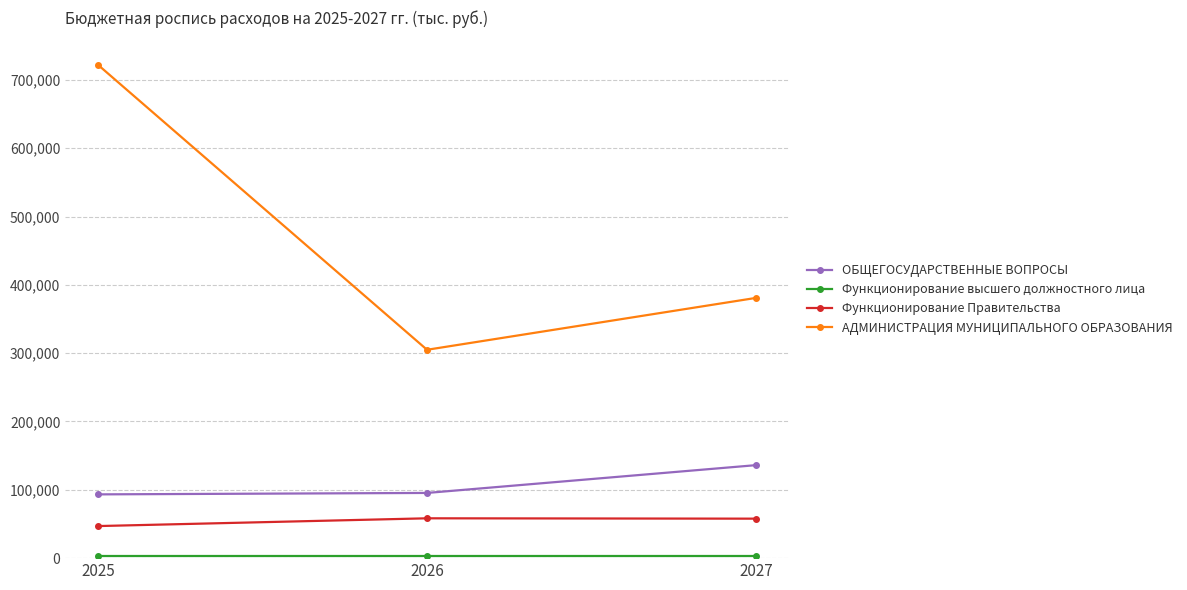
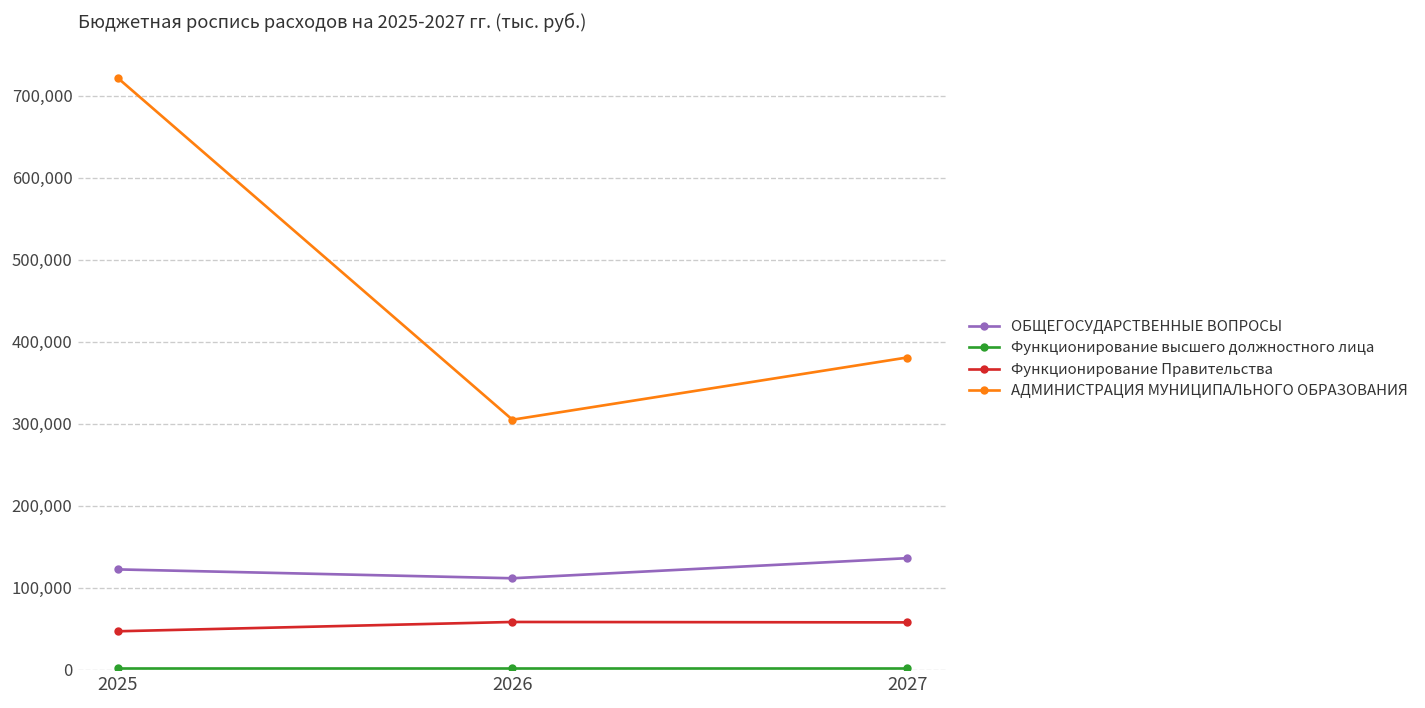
ОБЩЕГОСУДАРСТВЕННЫЕ ВОПРОСЫ, 2025: 90,000 -> 120,000
ОБЩЕГОСУДАРСТВЕННЫЕ ВОПРОСЫ, 2026: 100,000 -> 110,000
